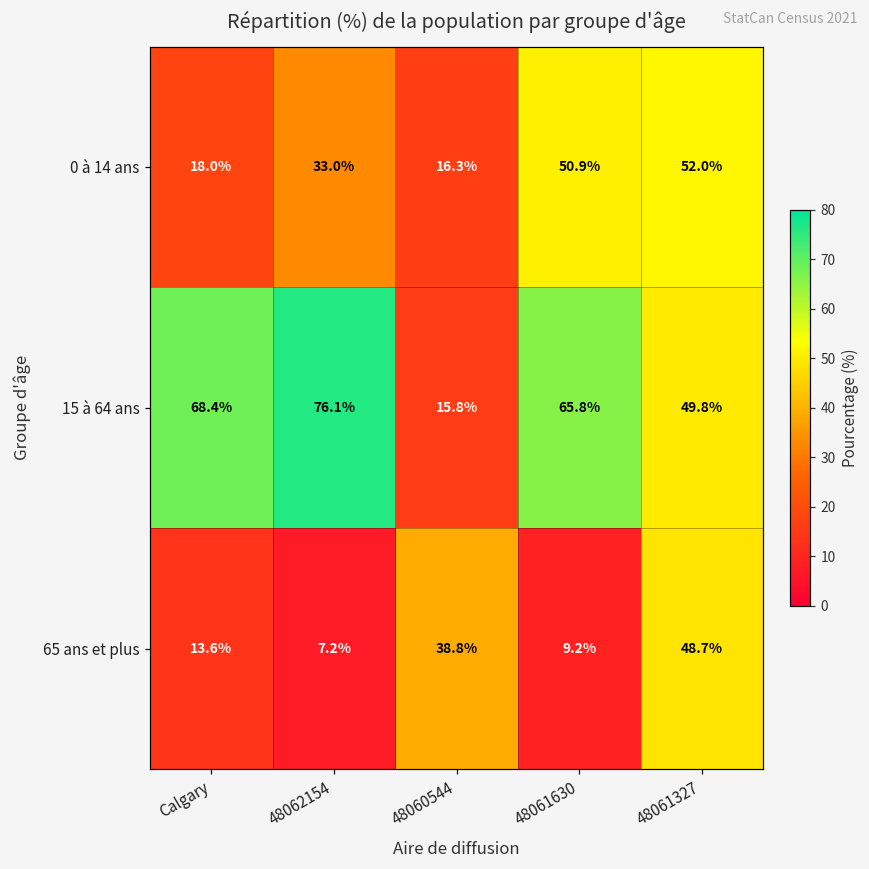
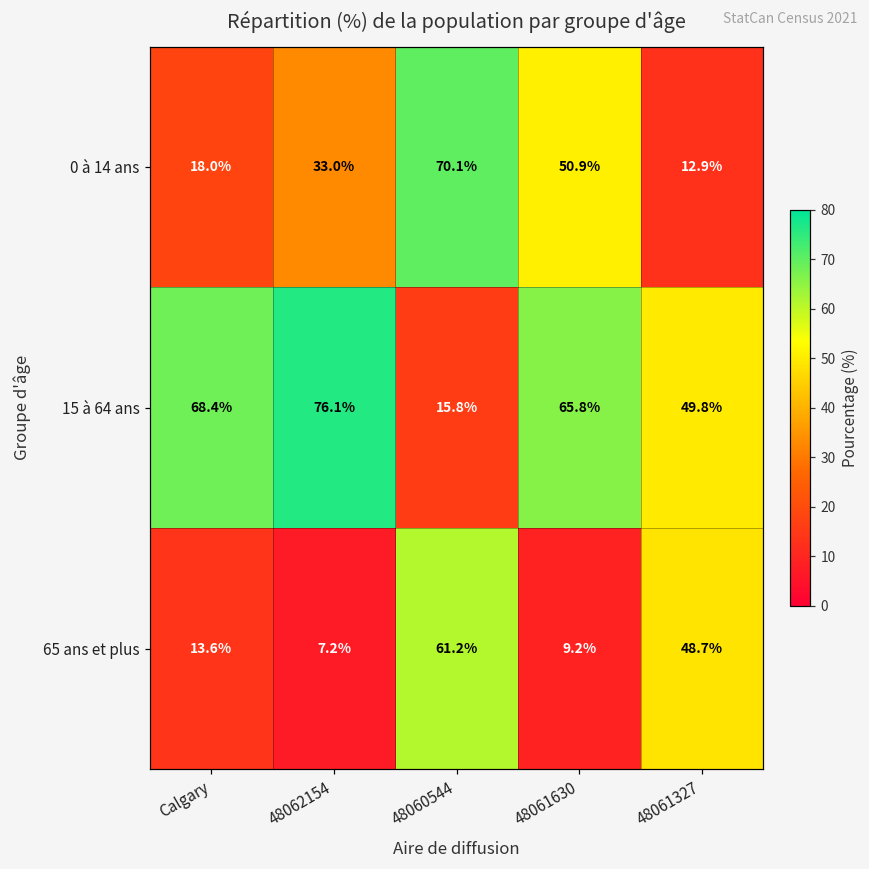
0 à 14 ans, 48060544: 16.3% -> 70.1%
0 à 14 ans, 48061327: 52.0% -> 12.9%
65 ans et plus, 48060544: 38.8% -> 61.2%
